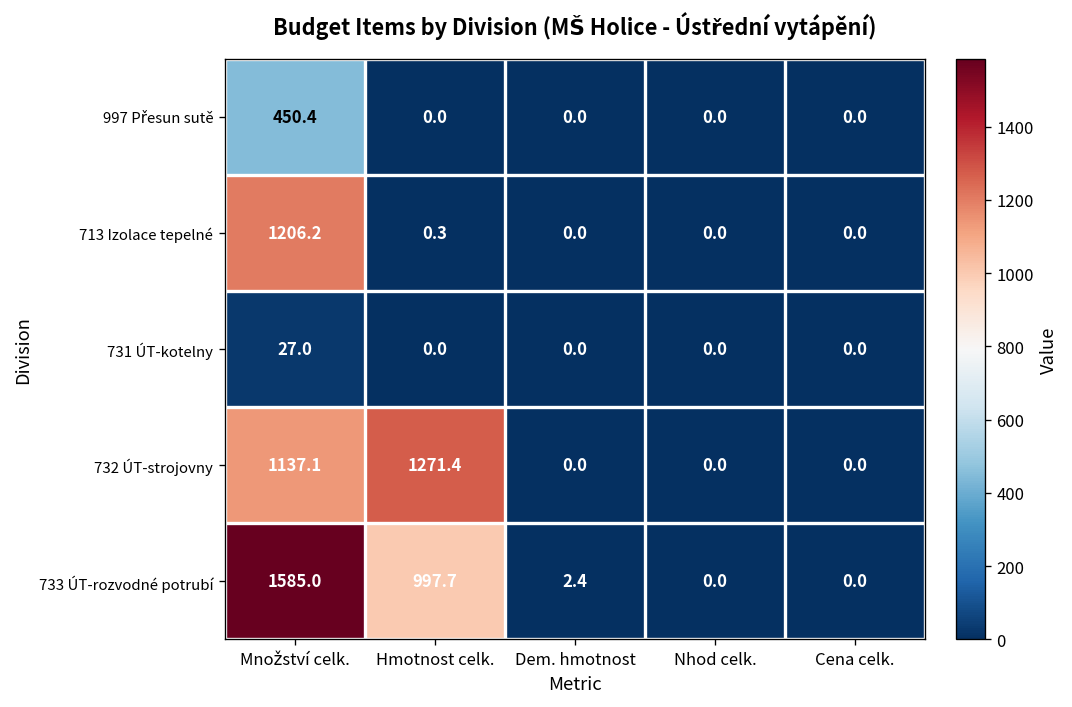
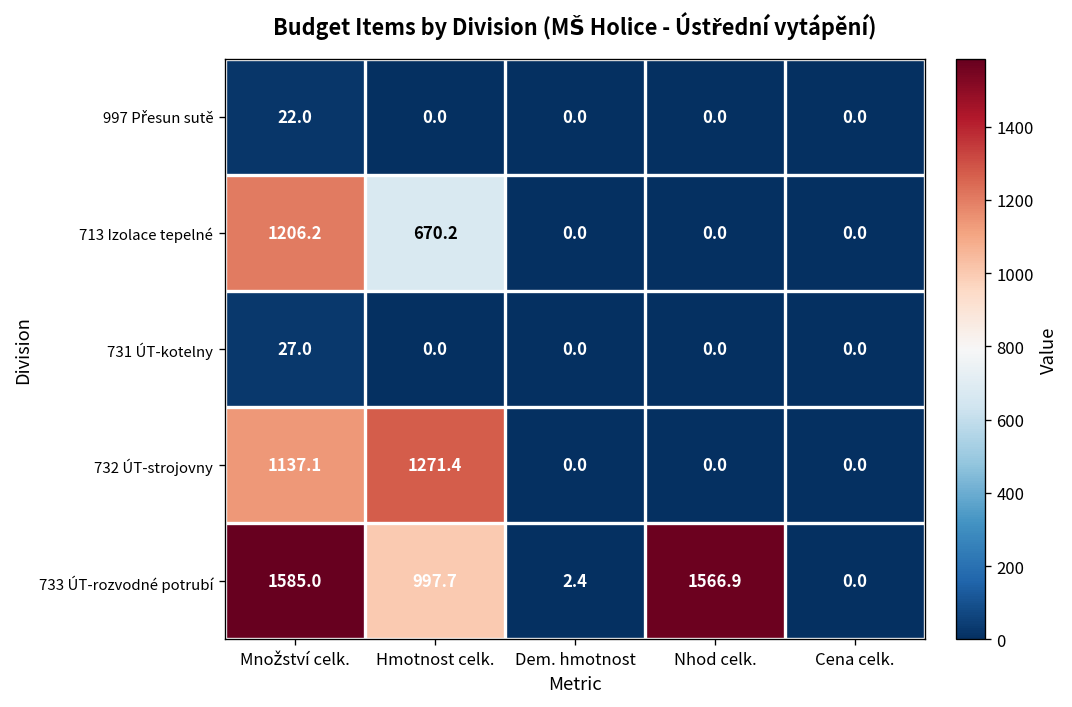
997 Přesun sutě, Množství celk.: 450.4 -> 22.0
713 Izolace tepelné, Hmotnost celk.: 0.3 -> 670.2
733 ÚT-rozvodné potrubí, Nhod celk.: 0.0 -> 1566.9
